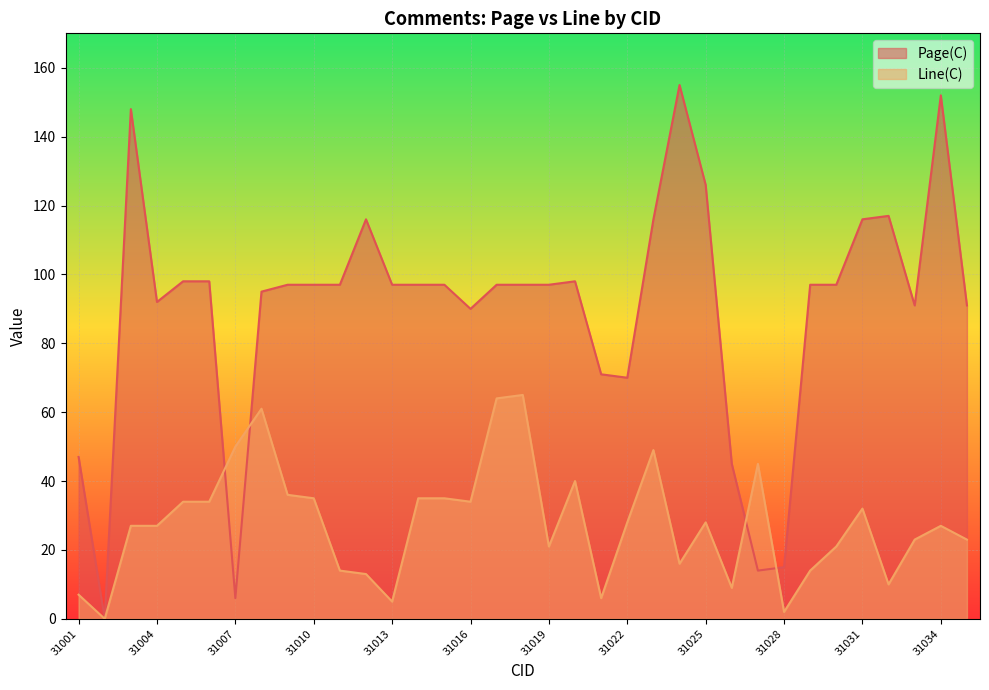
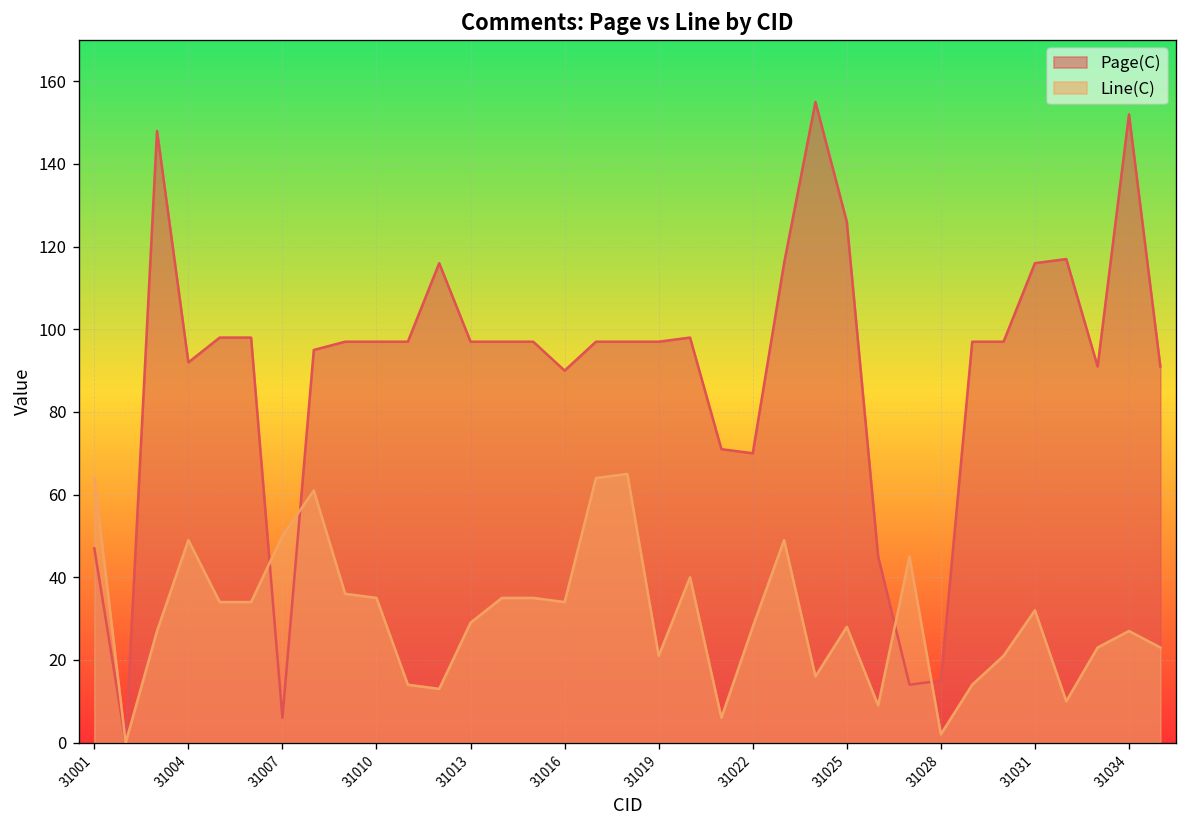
Line(C), 31001: 7 -> 64
Line(C), 31004: 27 -> 49
Line(C), 31013: 5 -> 29
